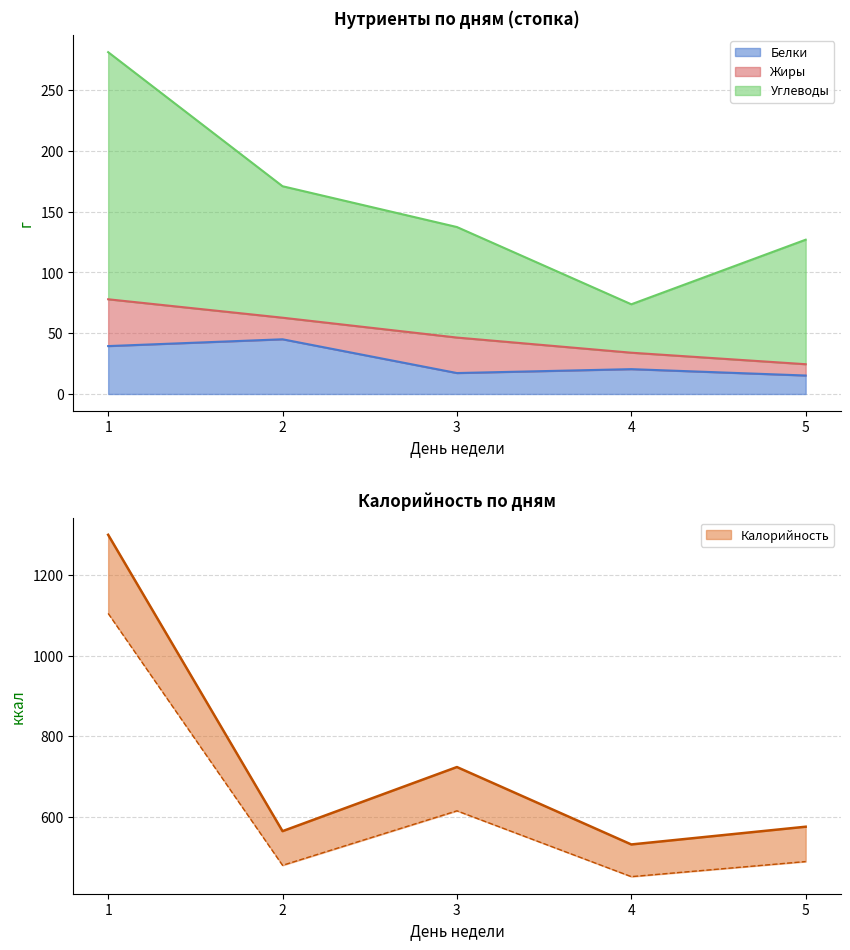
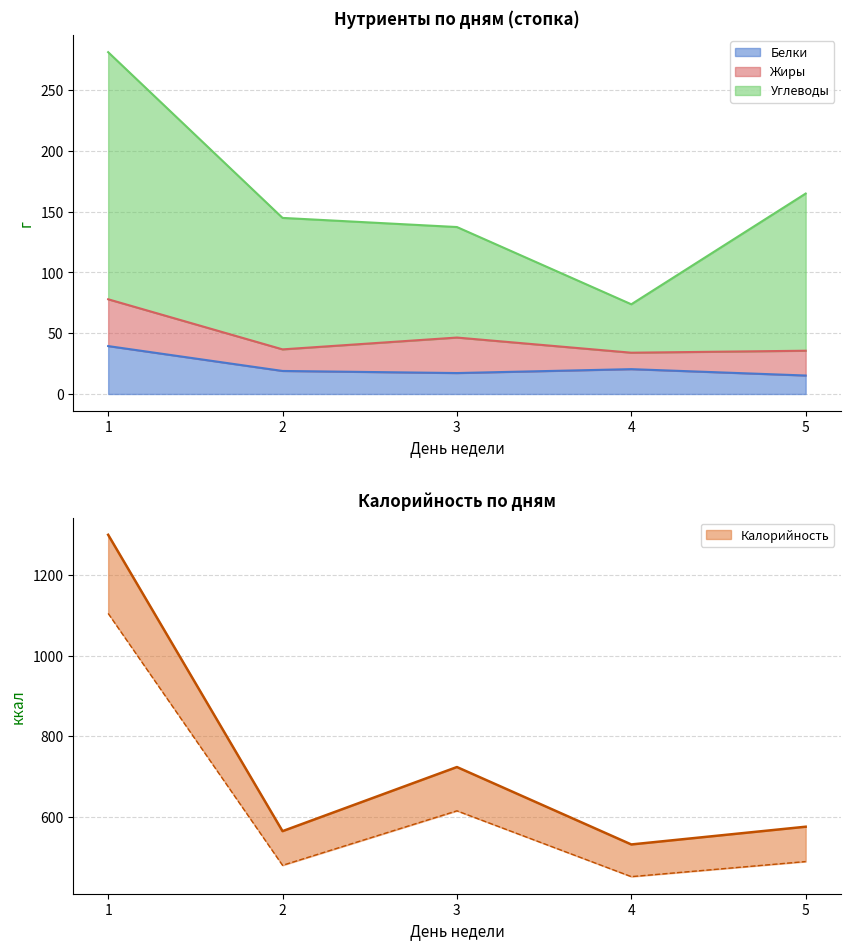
Нутриенты по дням (стопка), Белки, 2: 45 -> 19
Нутриенты по дням (стопка), Жиры, 5: 9 -> 20
Нутриенты по дням (стопка), Углеводы, 5: 102 -> 129
